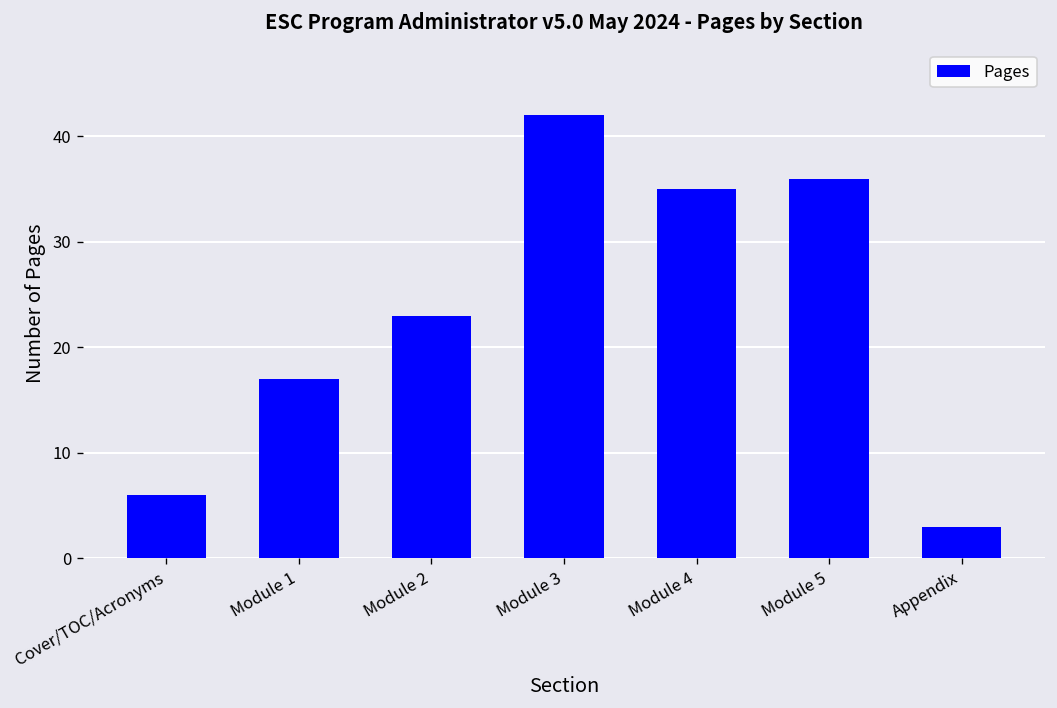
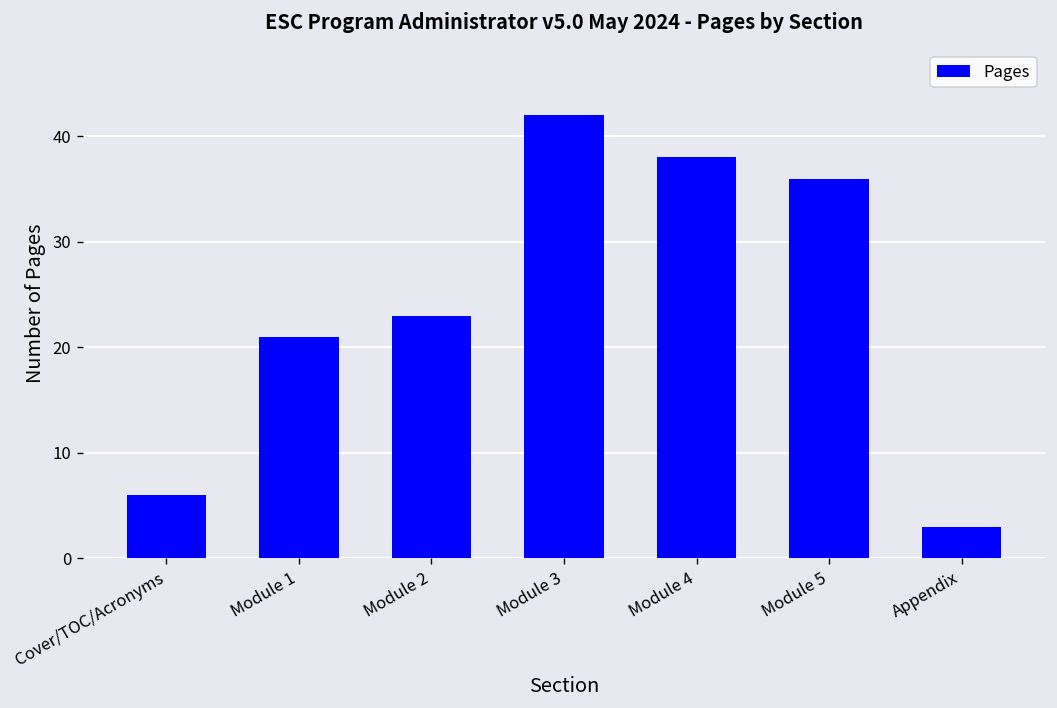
Module 1: 17 -> 21
Module 4: 35 -> 38
